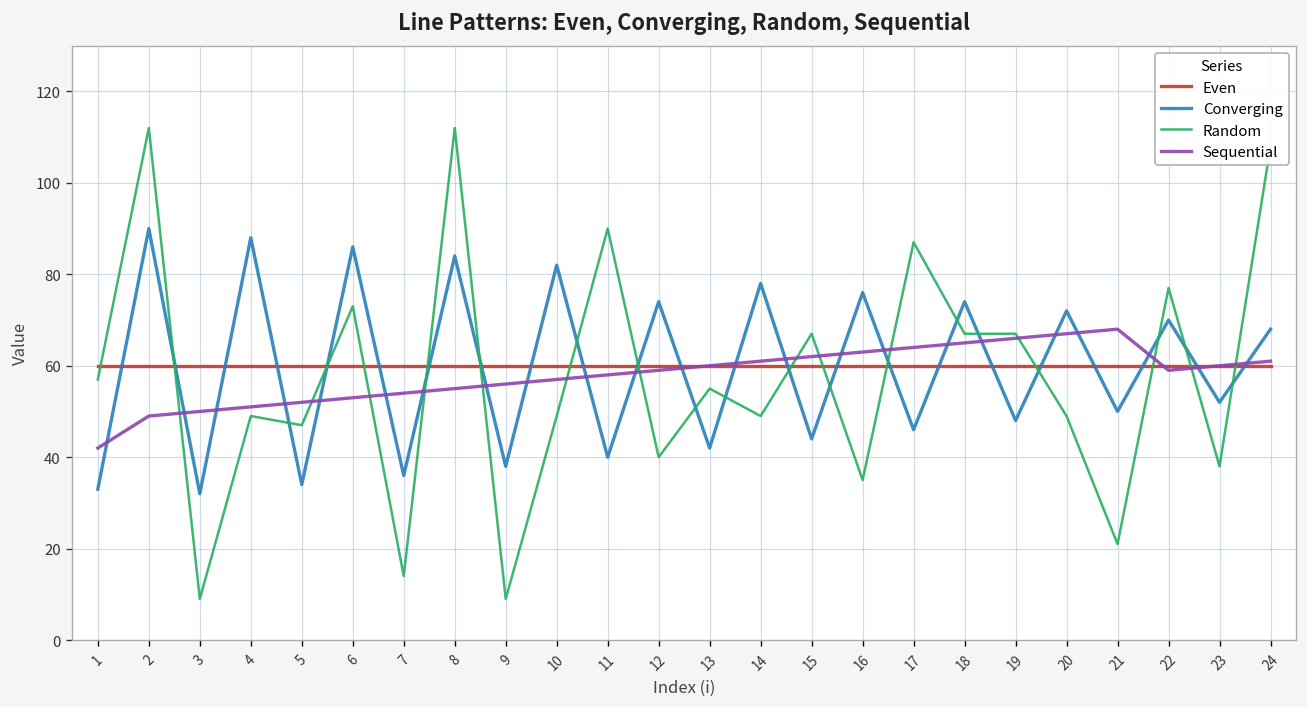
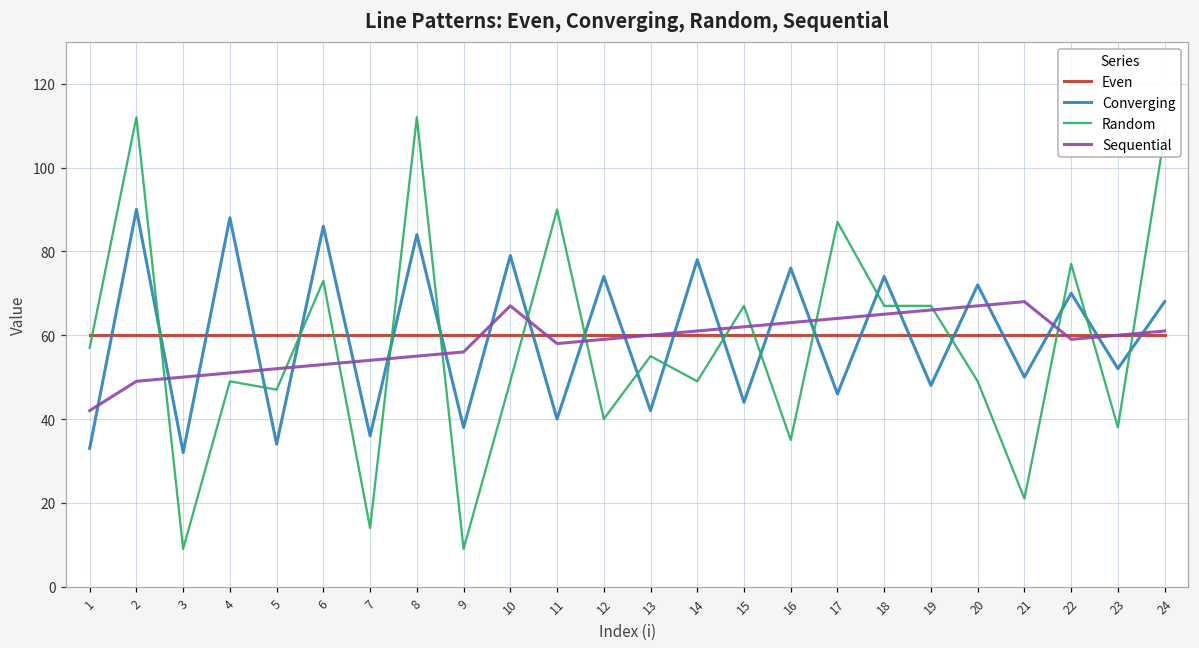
Converging, 10: 82 -> 79
Sequential, 10: 57 -> 67
